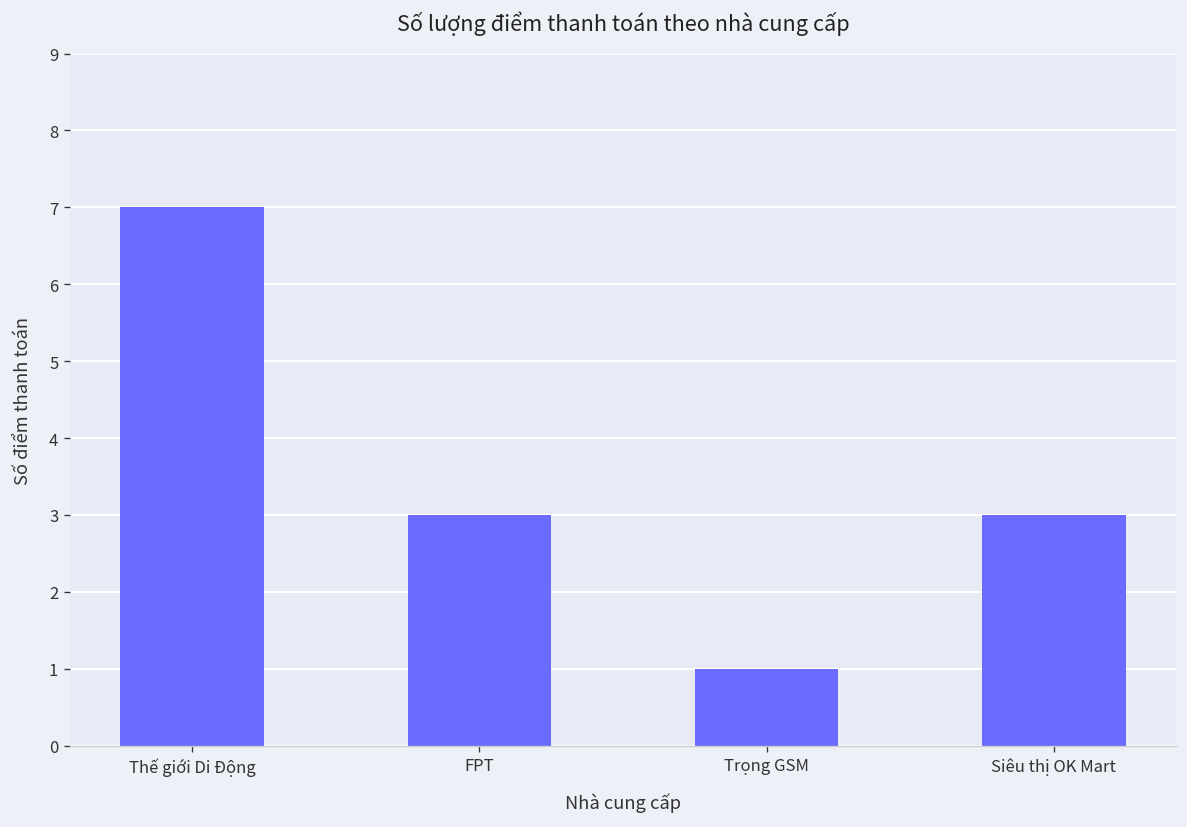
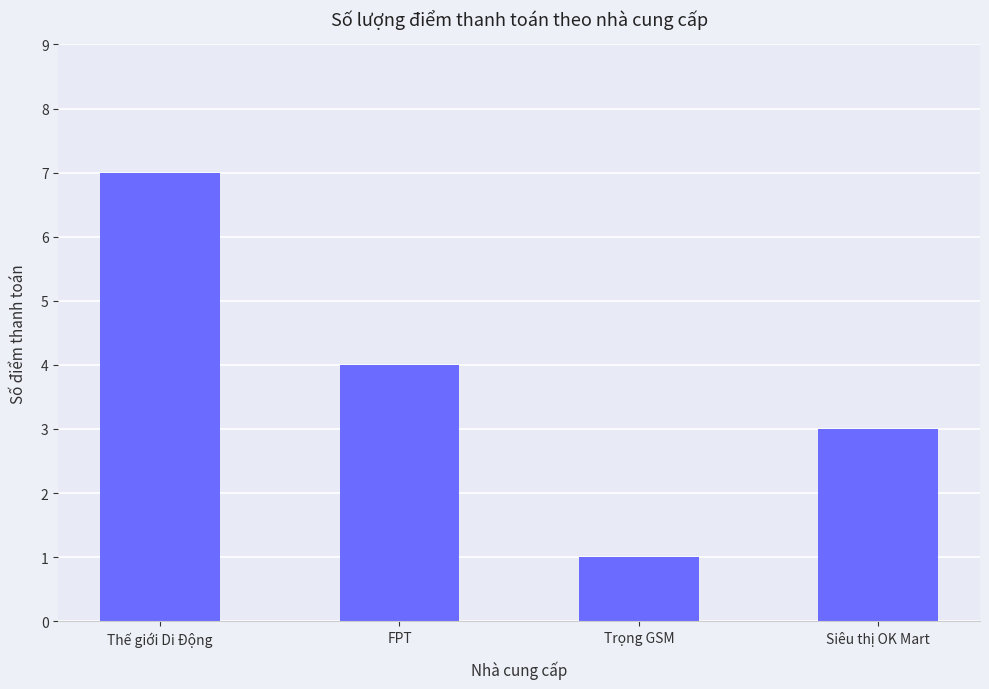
FPT: 3 -> 4
